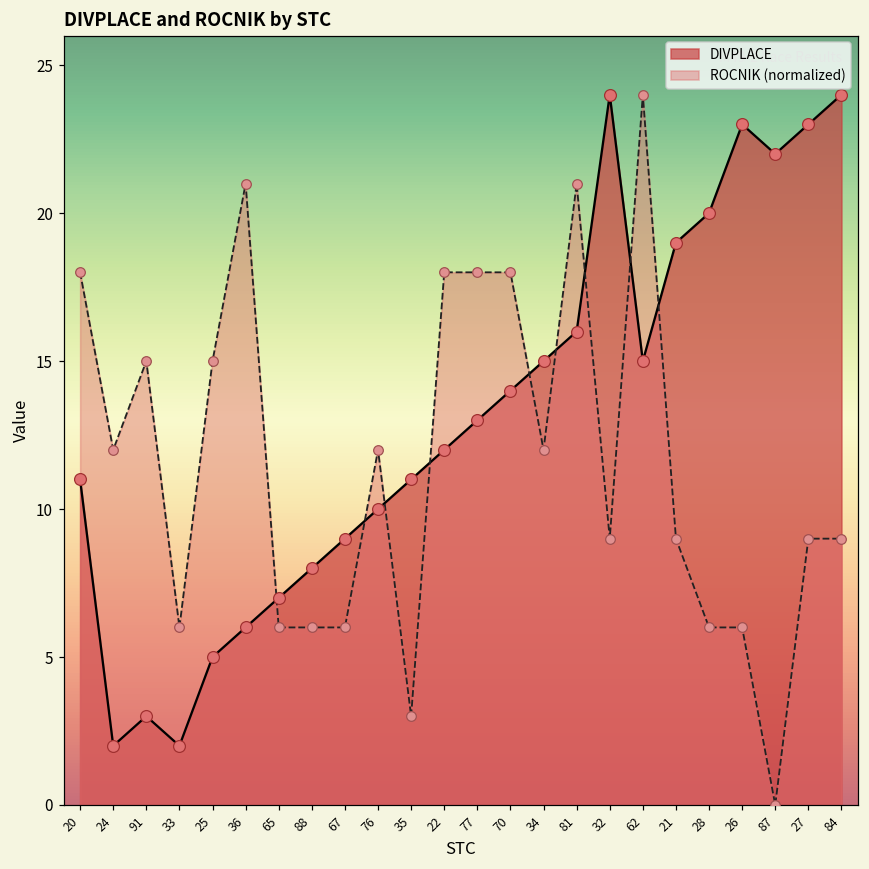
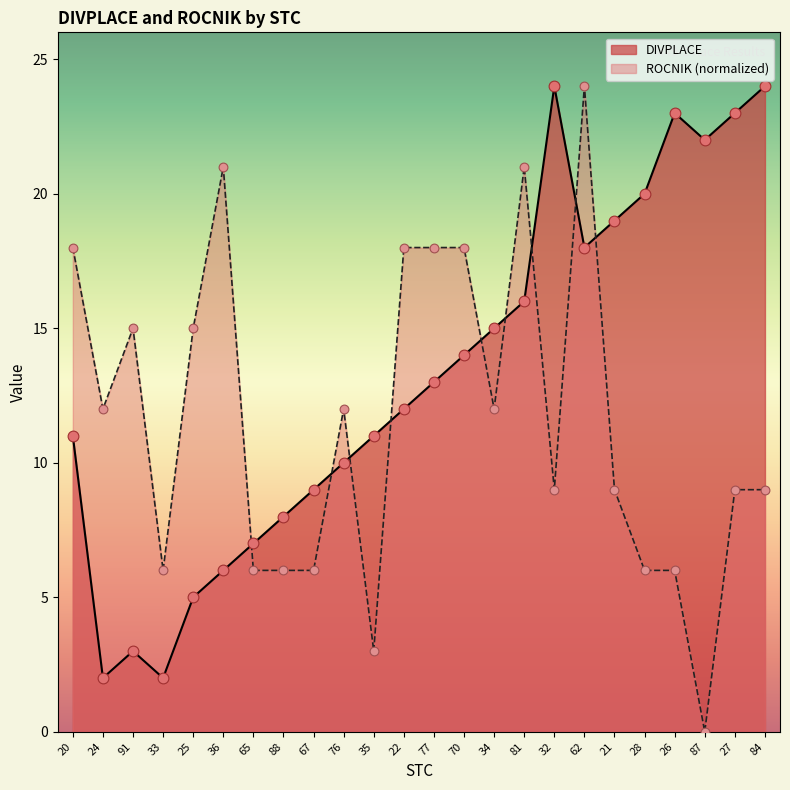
DIVPLACE, 62: 15 -> 18
